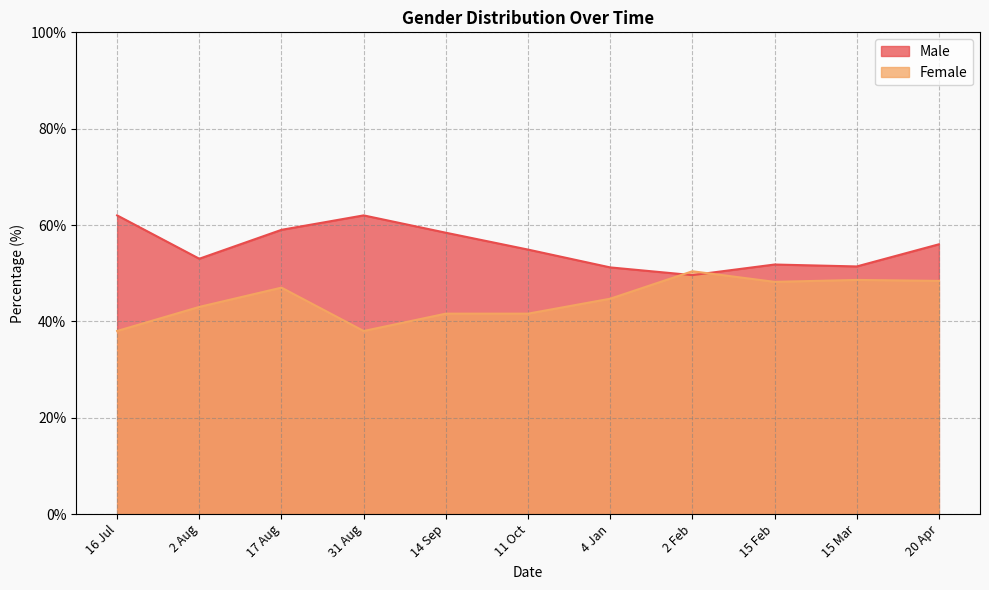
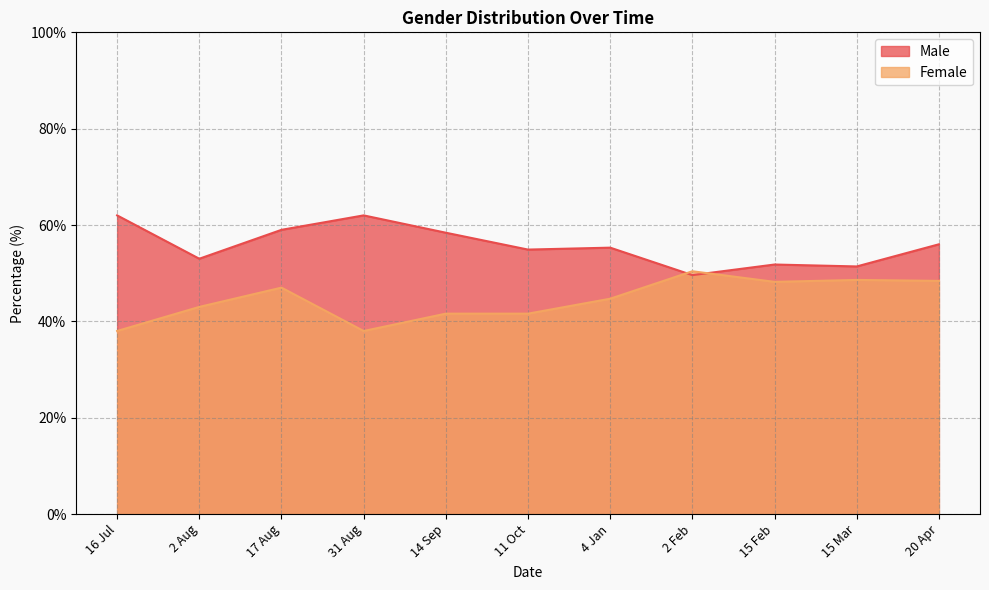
Male, 4 Jan: 51% -> 55%
